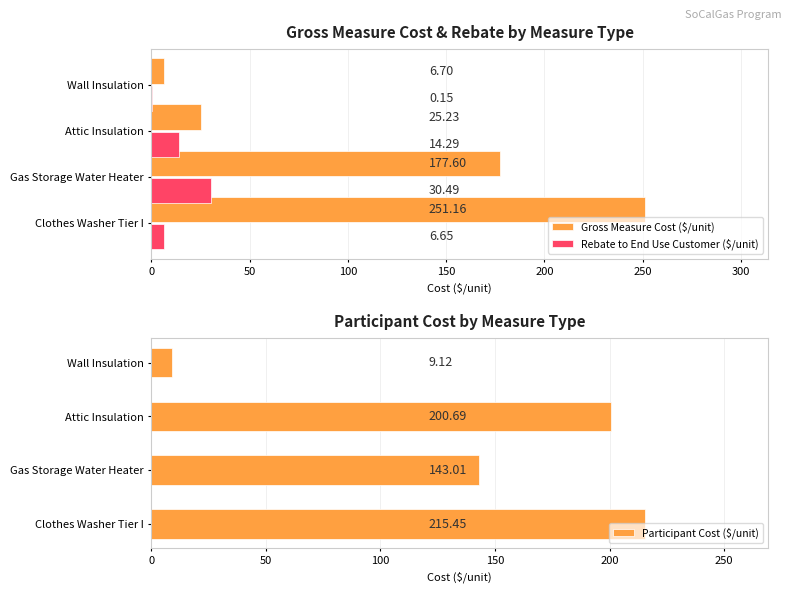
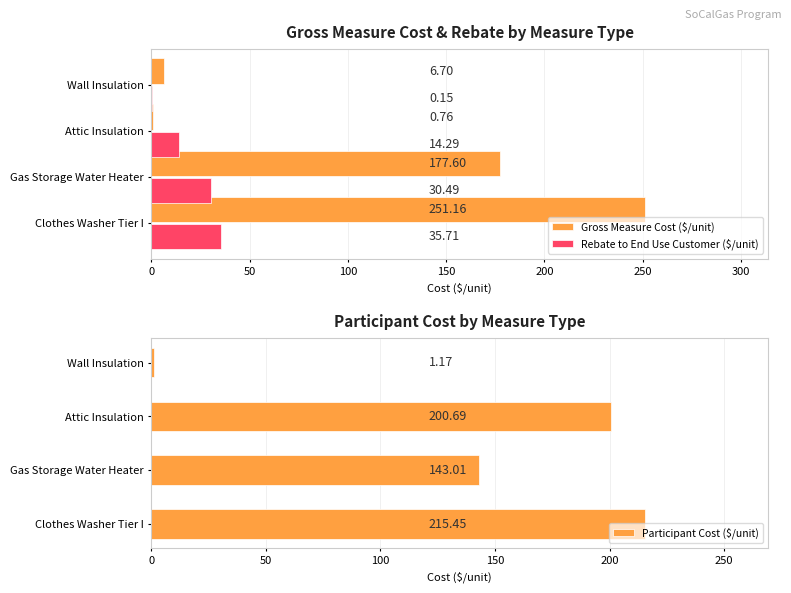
Gross Measure Cost & Rebate by Measure Type, Gross Measure Cost ($/unit), Attic Insulation: 25.23 -> 0.76
Gross Measure Cost & Rebate by Measure Type, Rebate to End Use Customer ($/unit), Clothes Washer Tier I: 6.65 -> 35.71
Participant Cost by Measure Type, Wall Insulation: 9.12 -> 1.17
